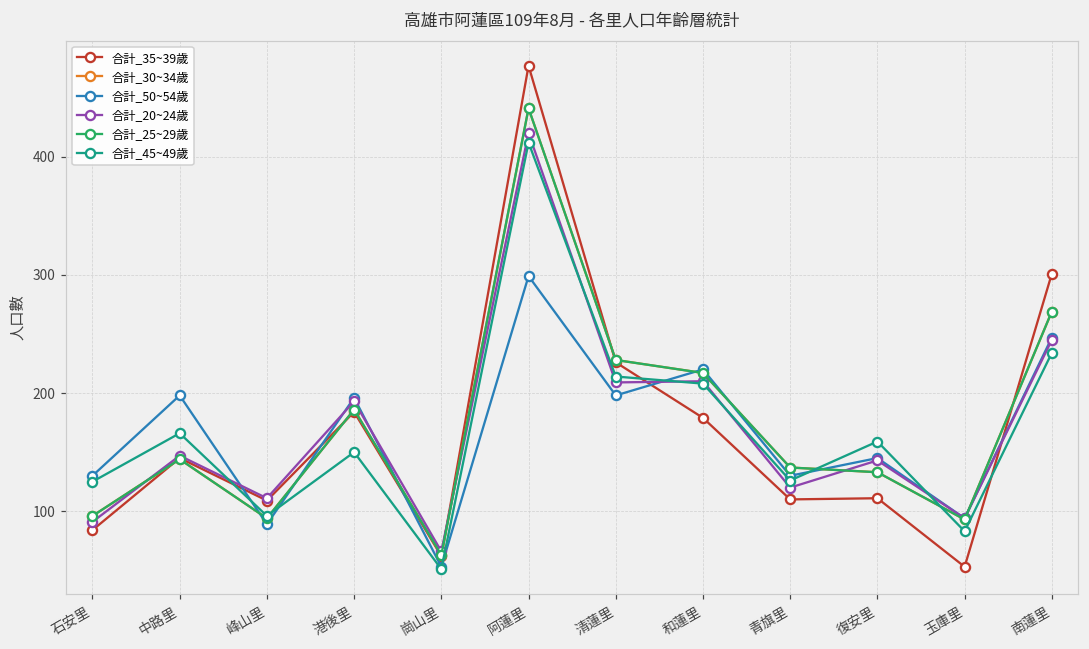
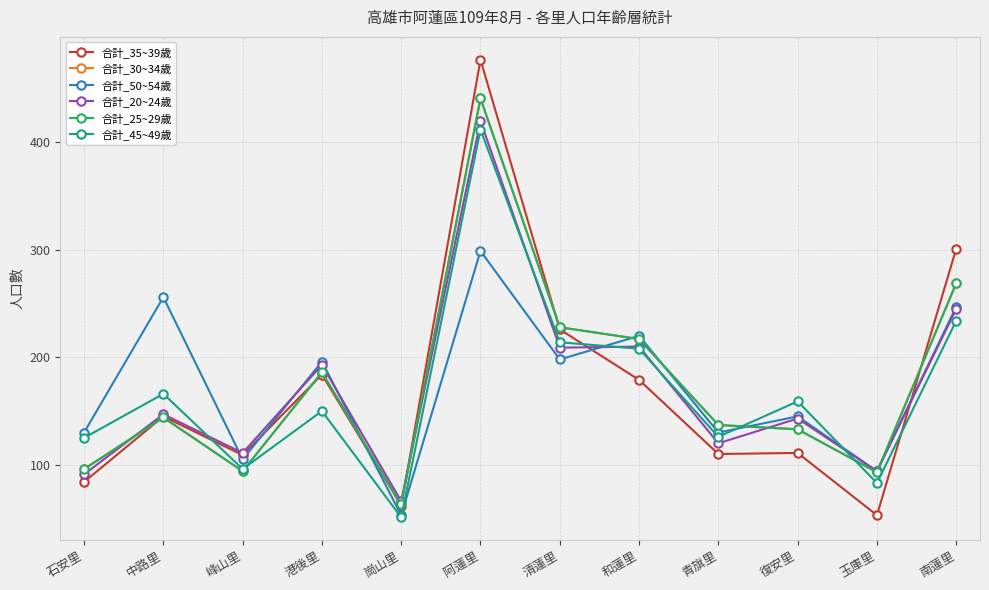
合計_50~54歲, 中路里: 198 -> 256
合計_50~54歲, 峰山里: 89 -> 105
